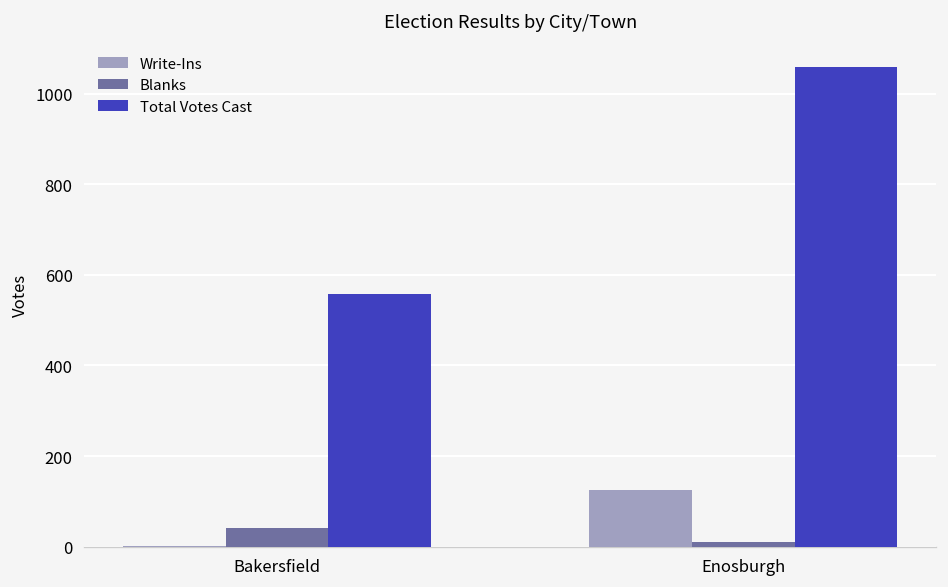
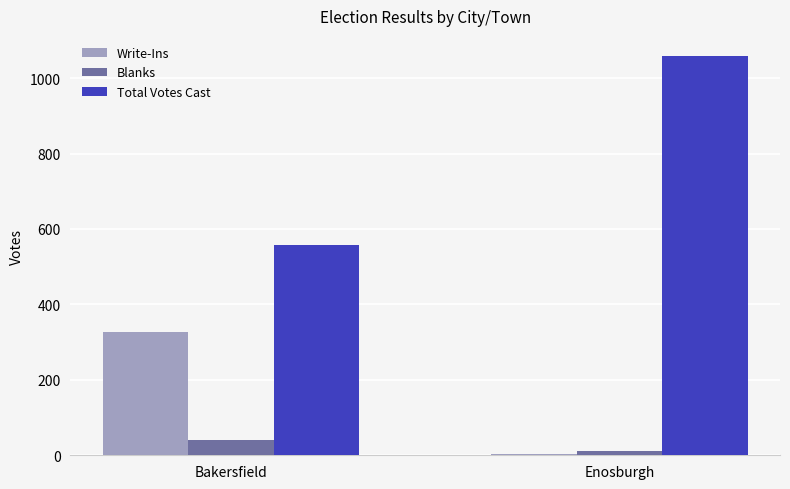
Write-Ins, Bakersfield: 0 -> 330
Write-Ins, Enosburgh: 130 -> 0
